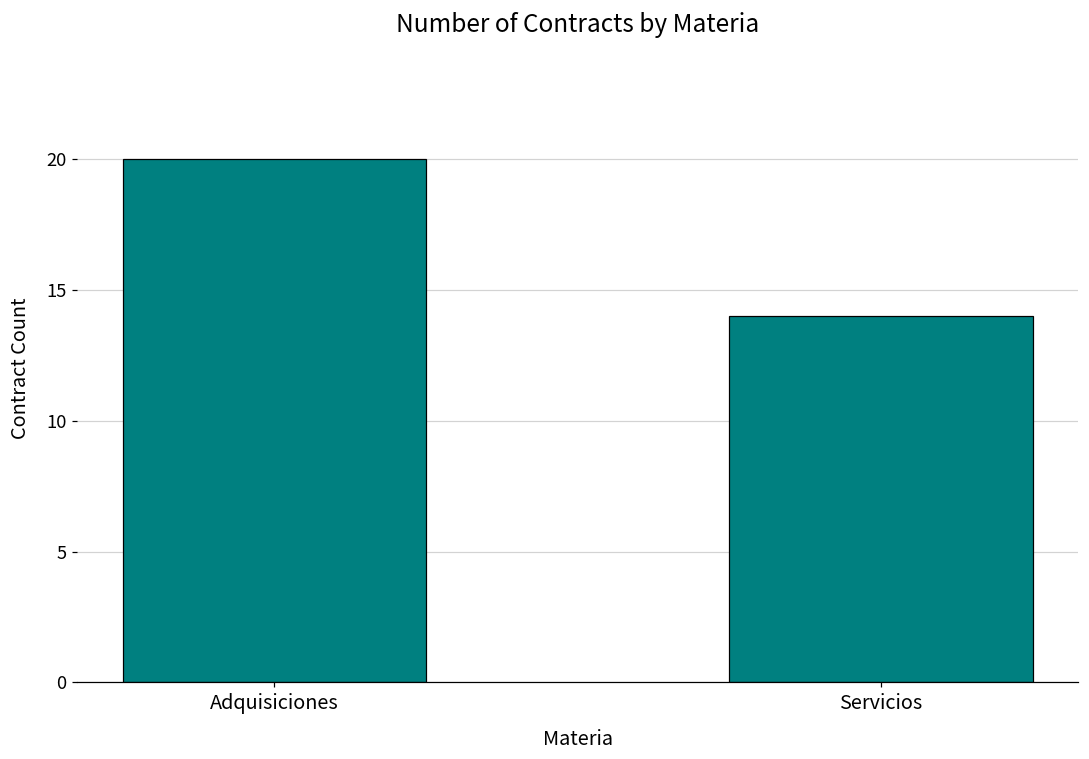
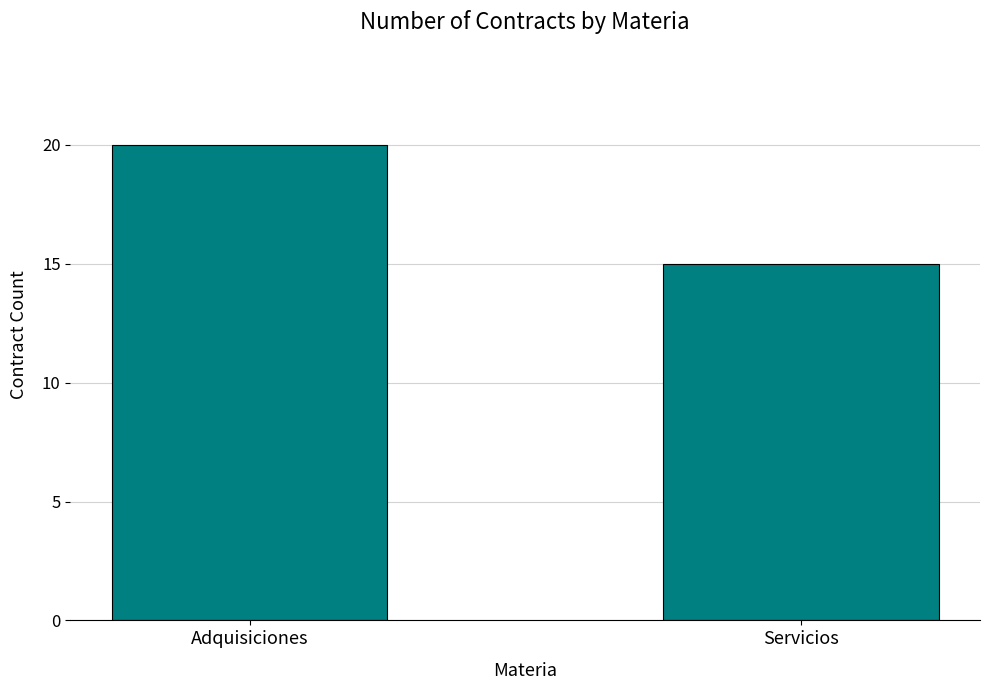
Servicios: 14 -> 15
